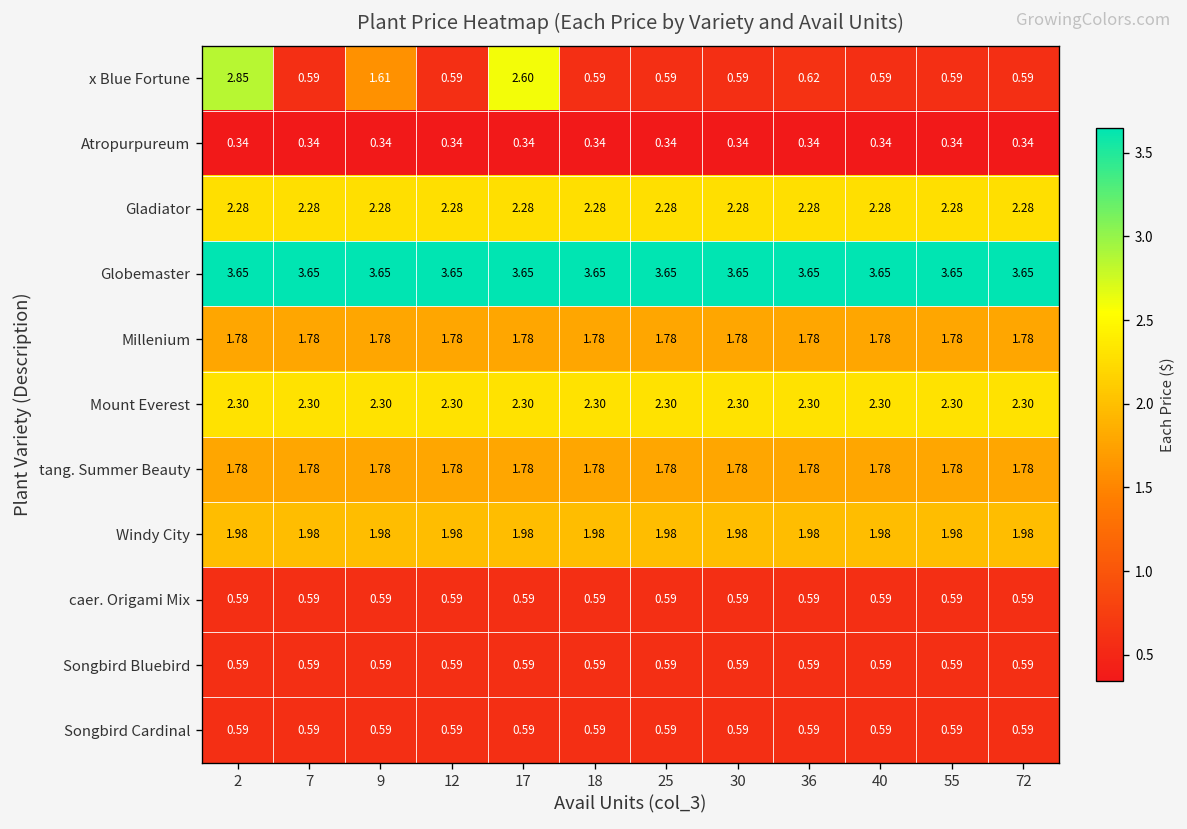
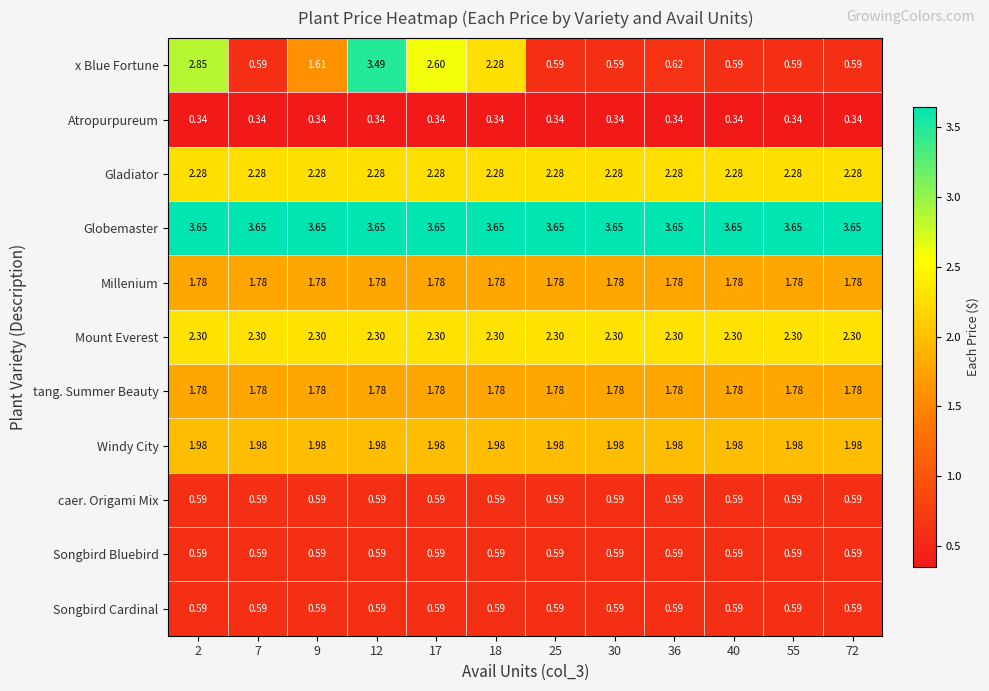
x Blue Fortune, 12: 0.59 -> 3.49
x Blue Fortune, 18: 0.59 -> 2.28
